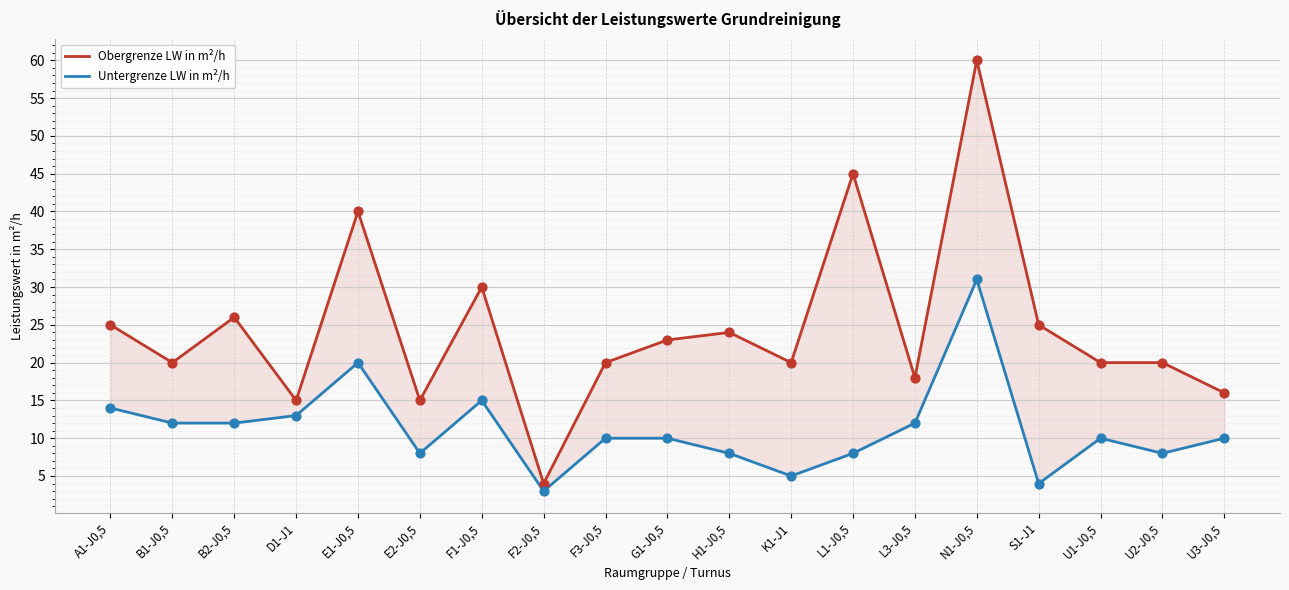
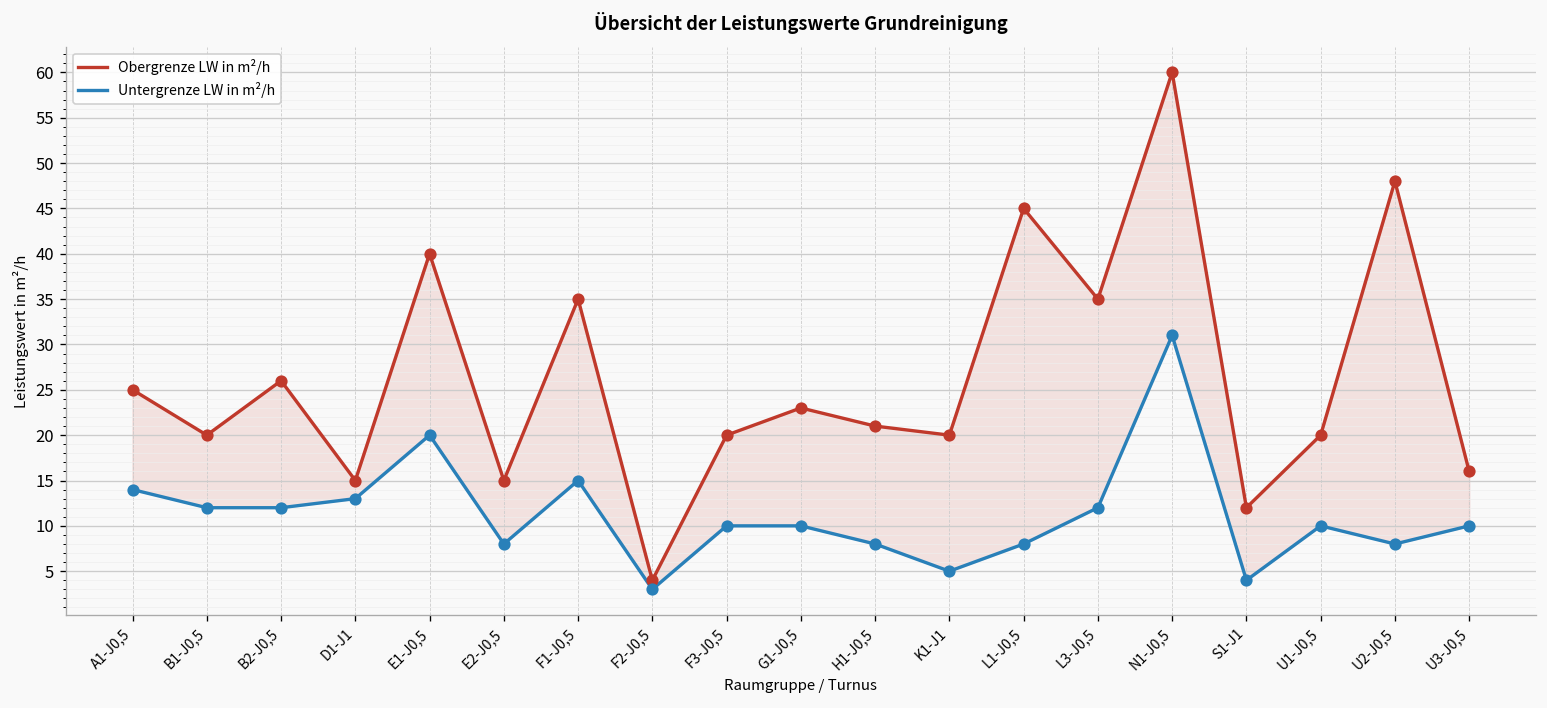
Obergrenze LW in m²/h, F1-J0,5: 30 -> 35
Obergrenze LW in m²/h, H1-J0,5: 24 -> 21
Obergrenze LW in m²/h, L3-J0,5: 18 -> 35
Obergrenze LW in m²/h, S1-J1: 25 -> 12
Obergrenze LW in m²/h, U2-J0,5: 20 -> 48
